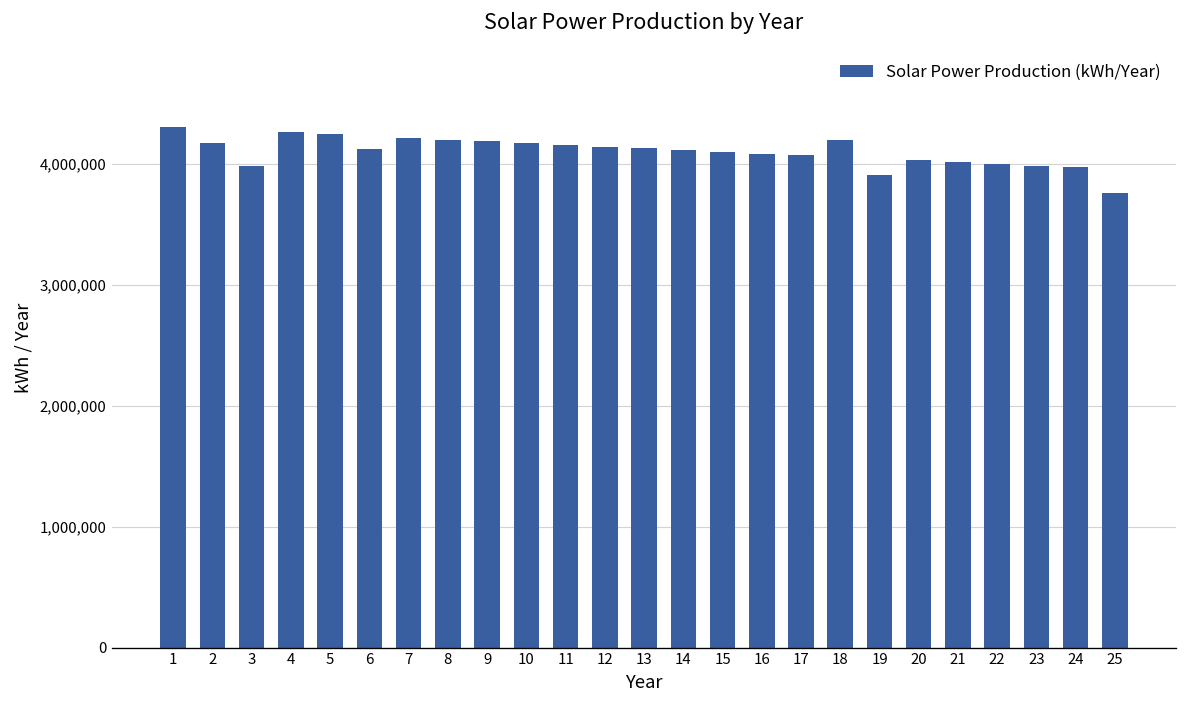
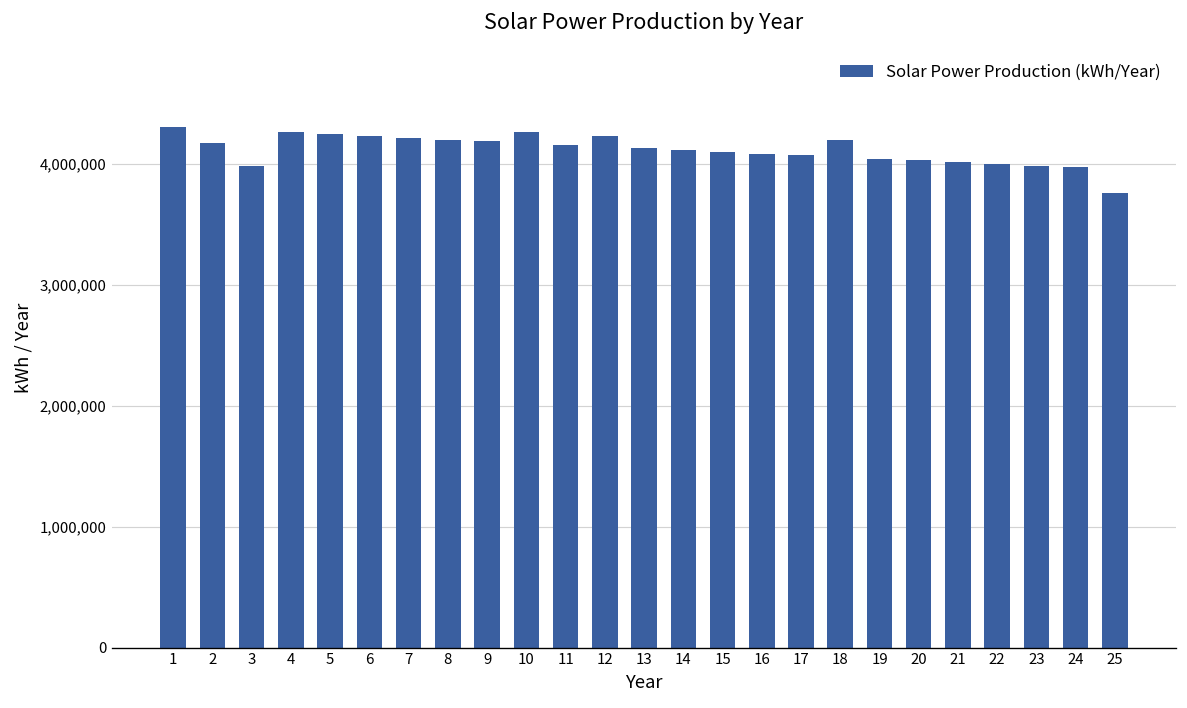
6: 4,120,000 -> 4,230,000
10: 4,170,000 -> 4,260,000
12: 4,140,000 -> 4,220,000
19: 3,910,000 -> 4,040,000
